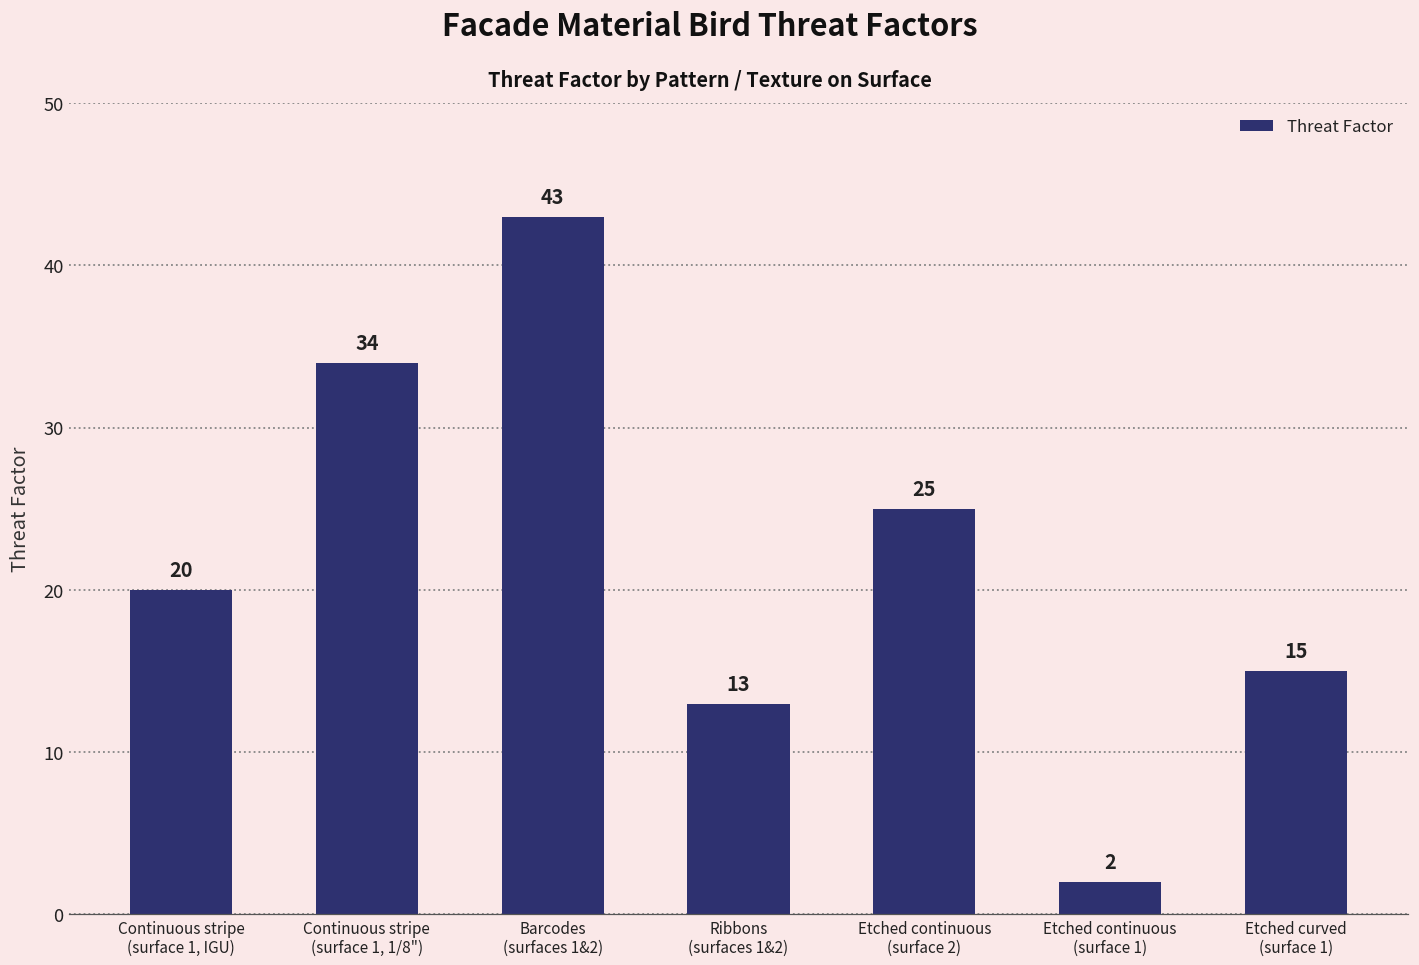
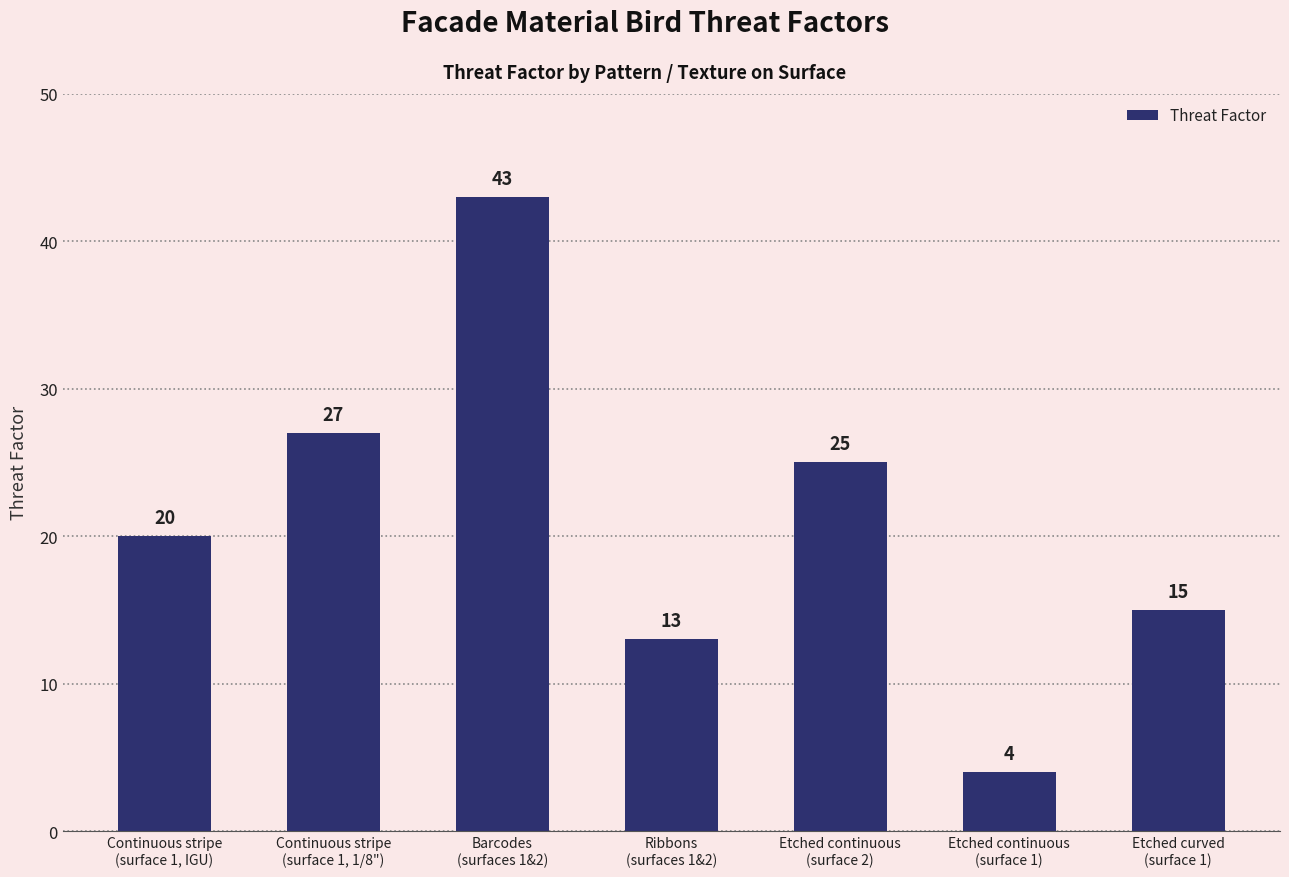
Continuous stripe (surface 1, 1/8"): 34 -> 27
Etched continuous (surface 1): 2 -> 4
